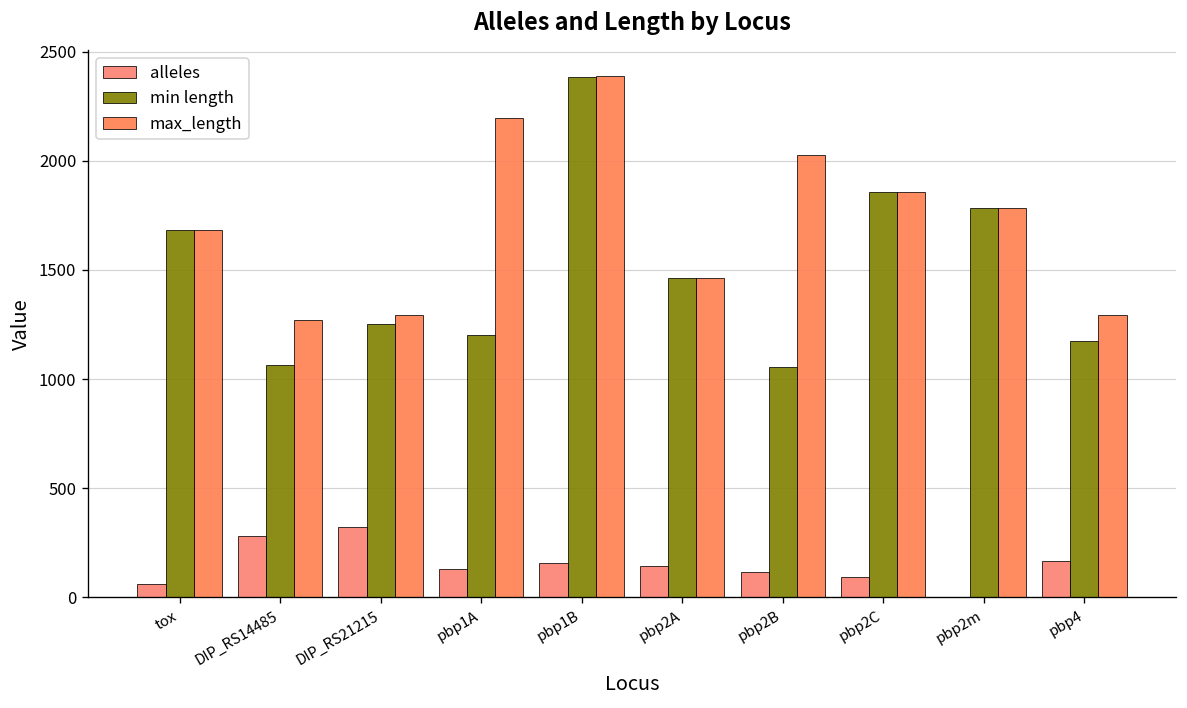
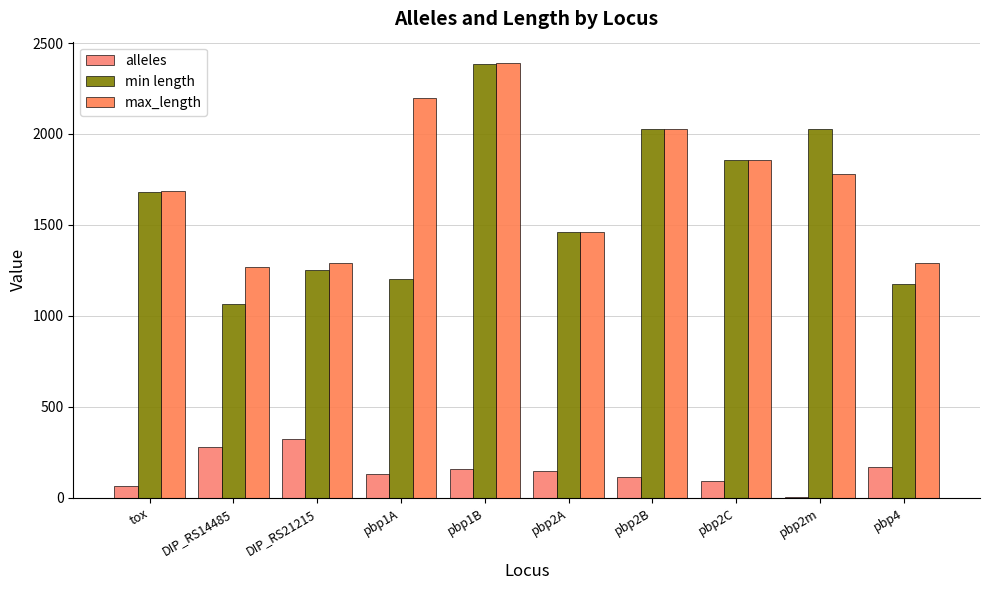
min length, pbp2B: 1060 -> 2030
min length, pbp2m: 1780 -> 2030
